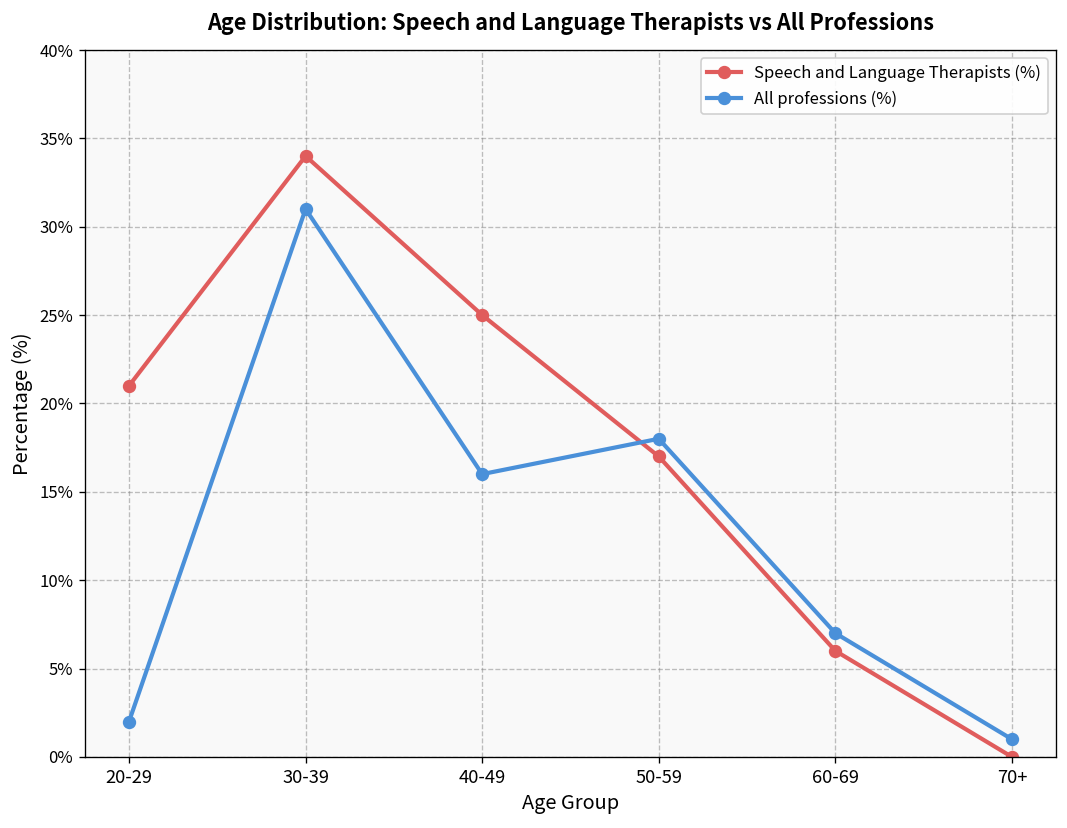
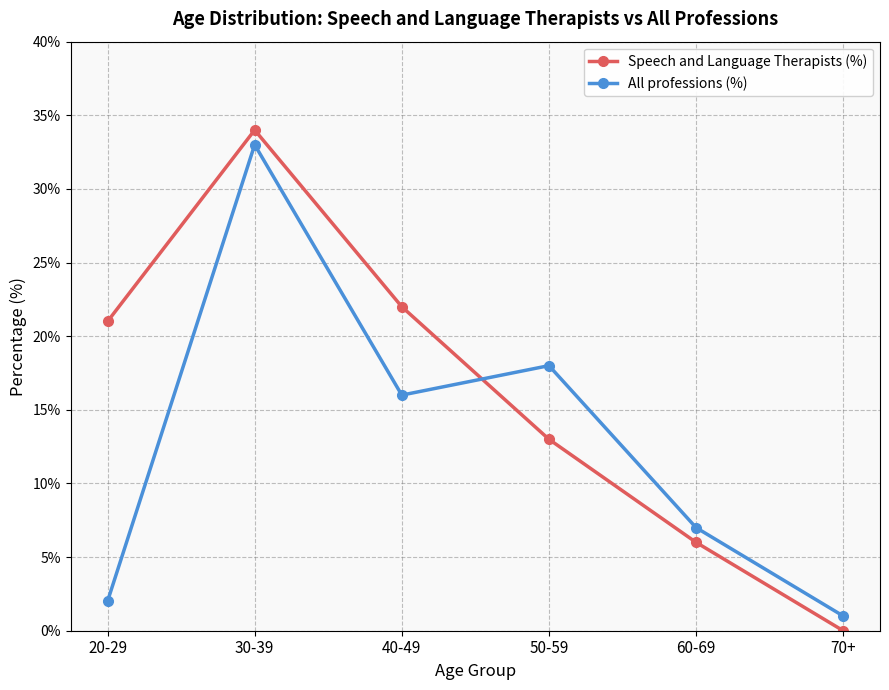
All professions (%), 30-39: 31% -> 33%
Speech and Language Therapists (%), 40-49: 25% -> 22%
Speech and Language Therapists (%), 50-59: 17% -> 13%
